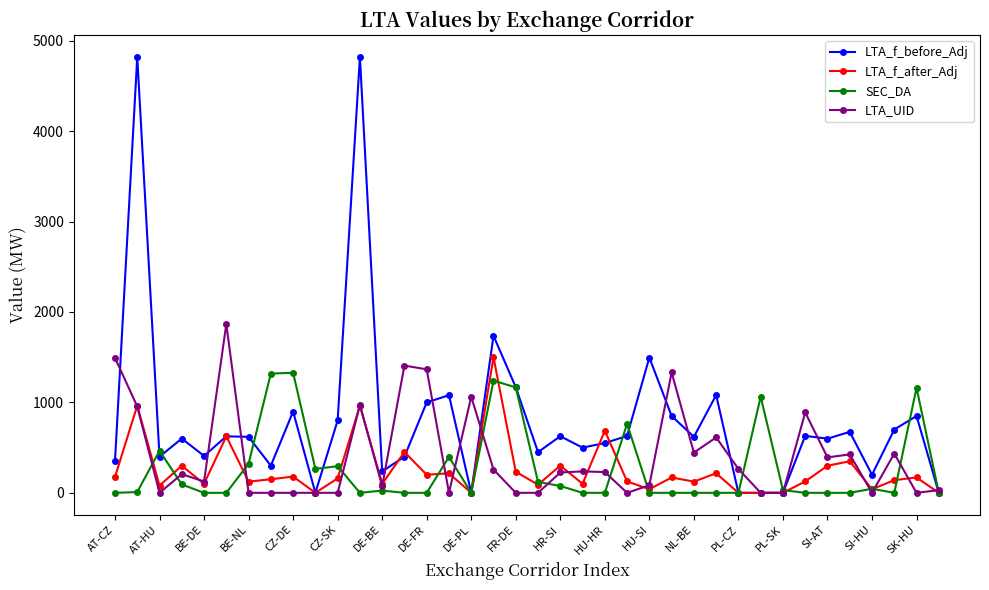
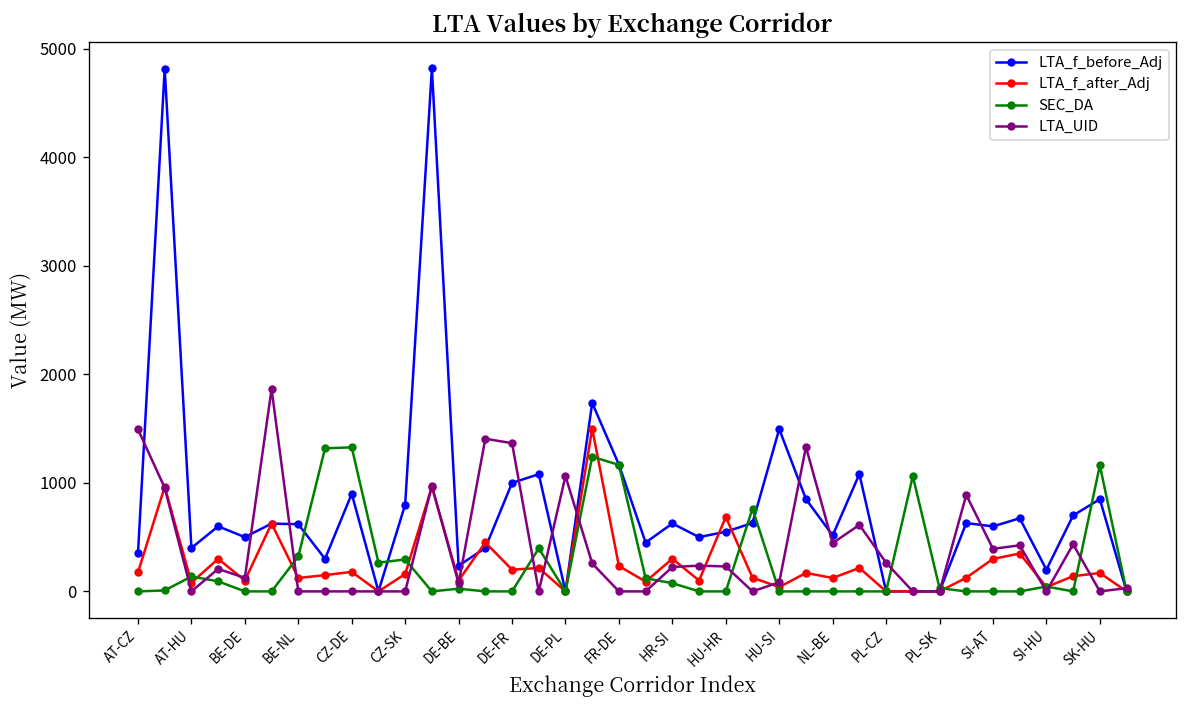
SEC_DA, AT-HU: 500 -> 100
LTA_f_before_Adj, BE-DE: 400 -> 500
LTA_f_before_Adj, NL-BE: 600 -> 500
